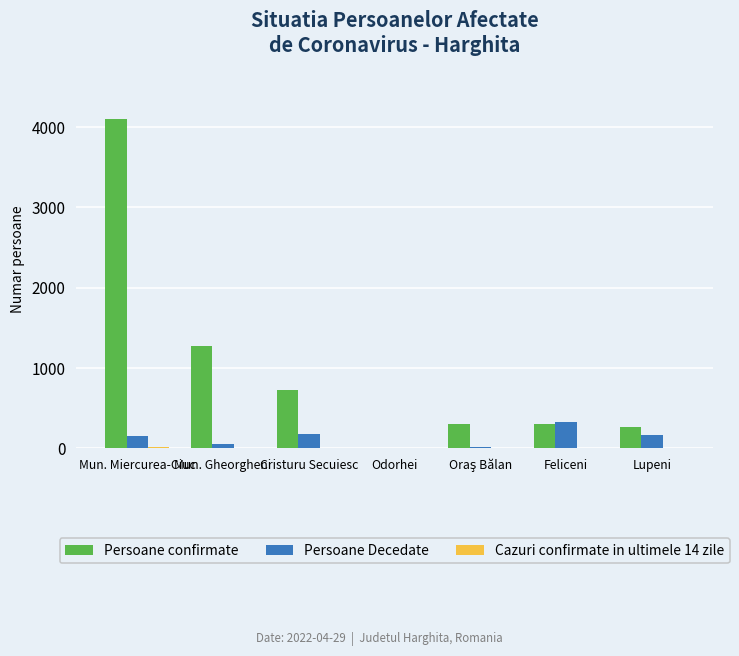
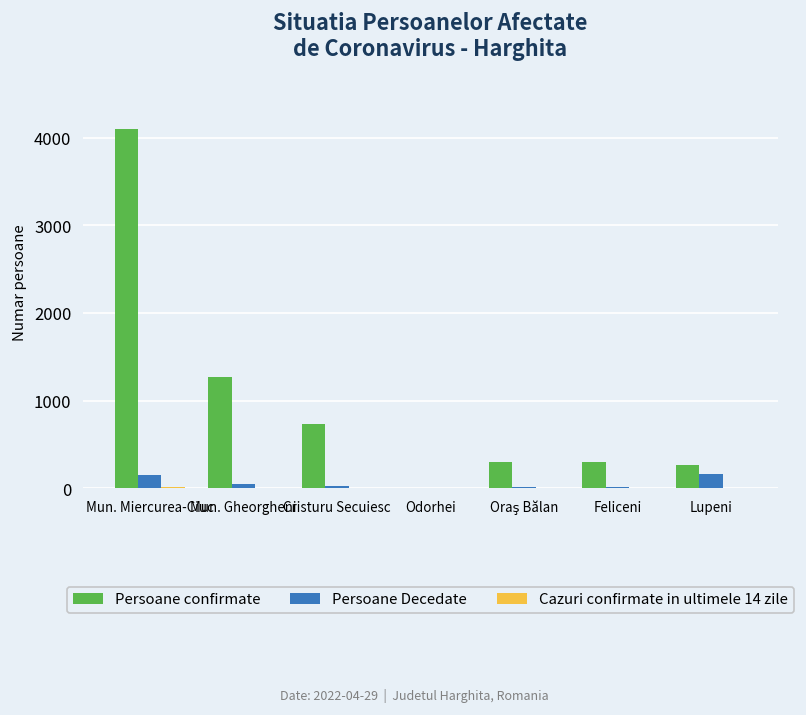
Persoane Decedate, Cristuru Secuiesc: 200 -> 0
Persoane Decedate, Feliceni: 300 -> 0
